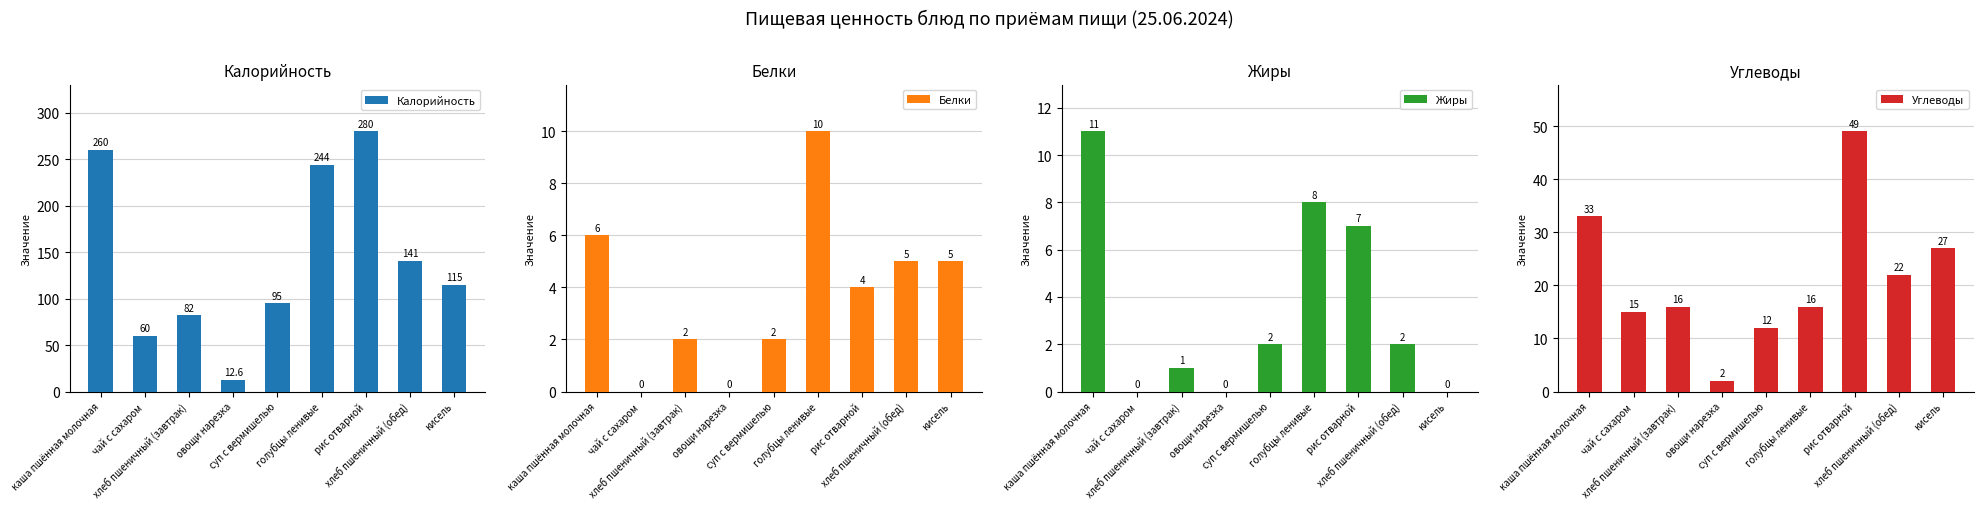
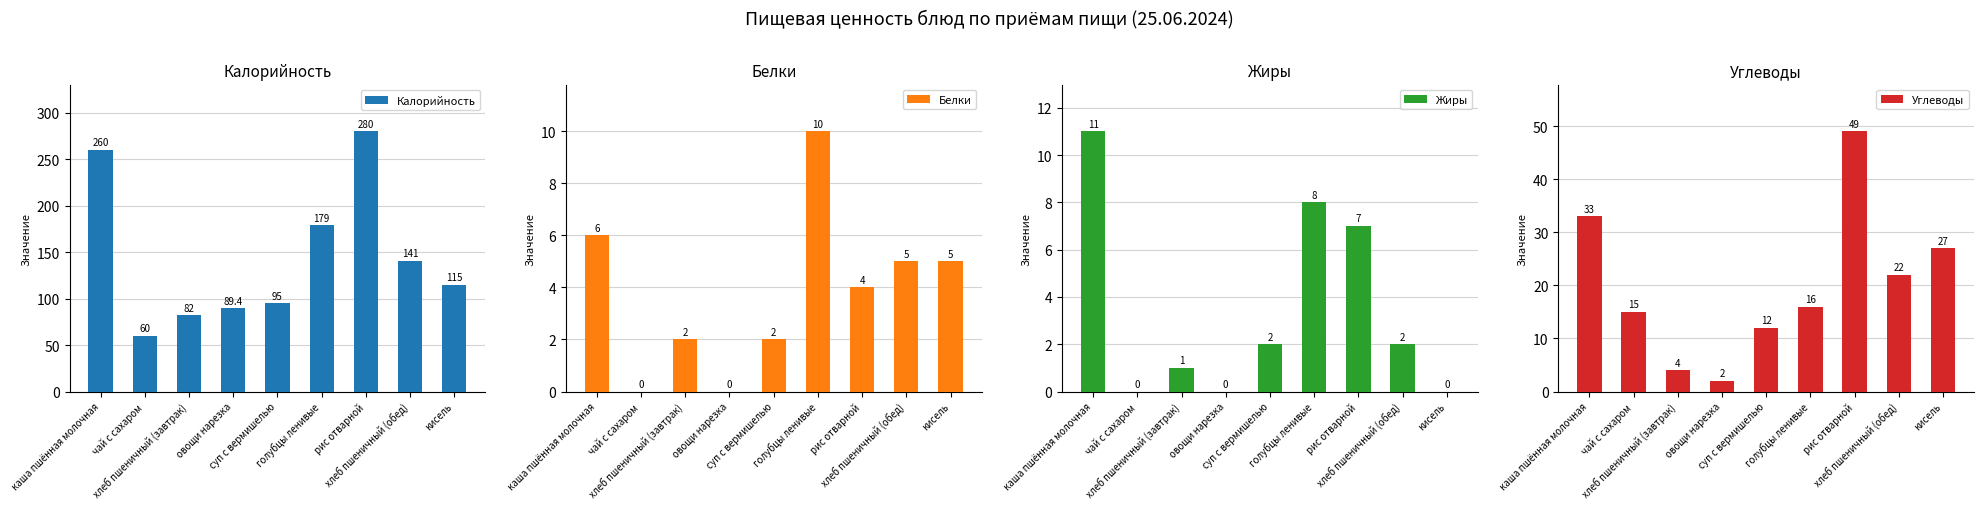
Калорийность, овощи нарезка: 12.6 -> 89.4
Калорийность, голубцы ленивые: 244 -> 179
Углеводы, хлеб пшеничный (завтрак): 16 -> 4
